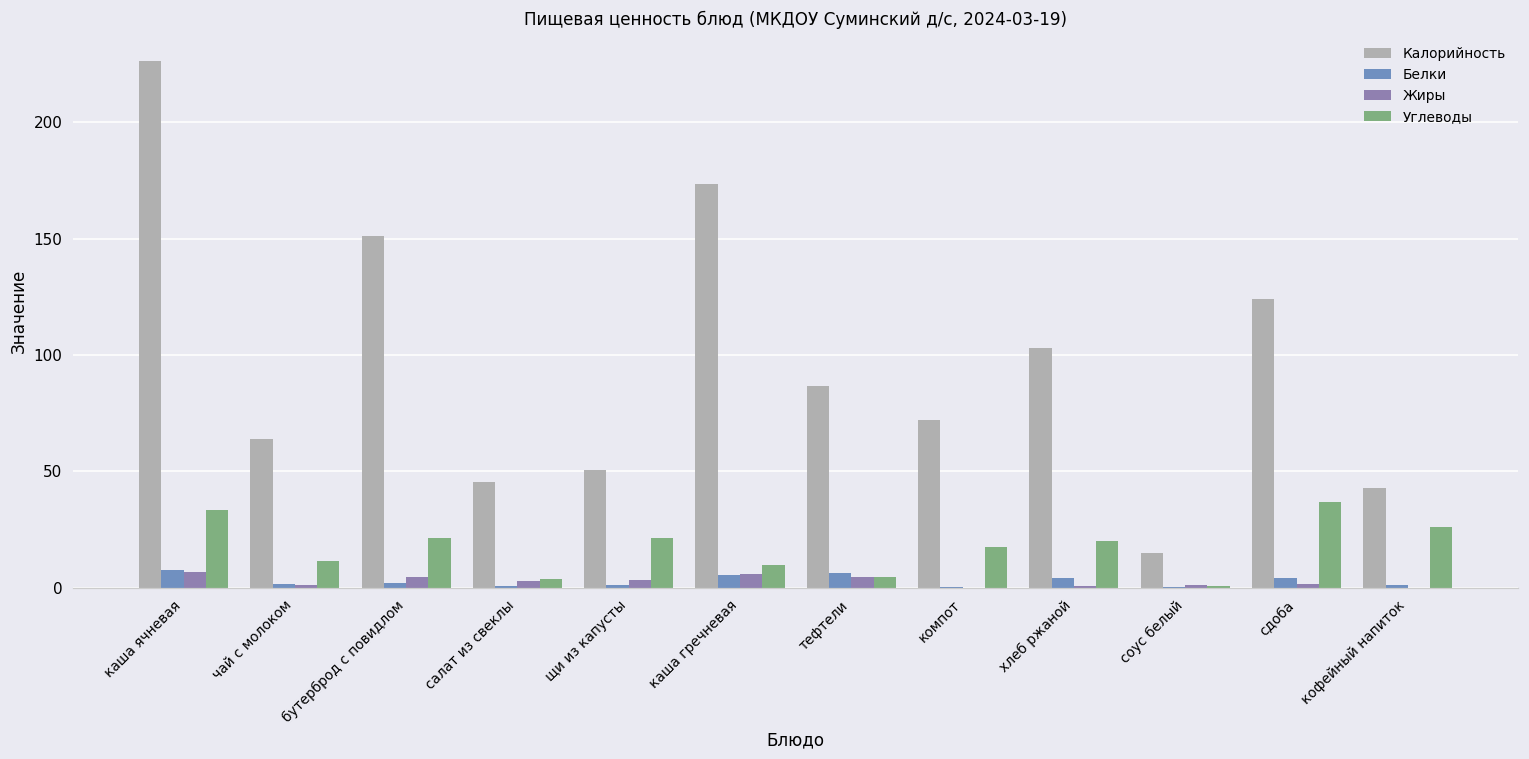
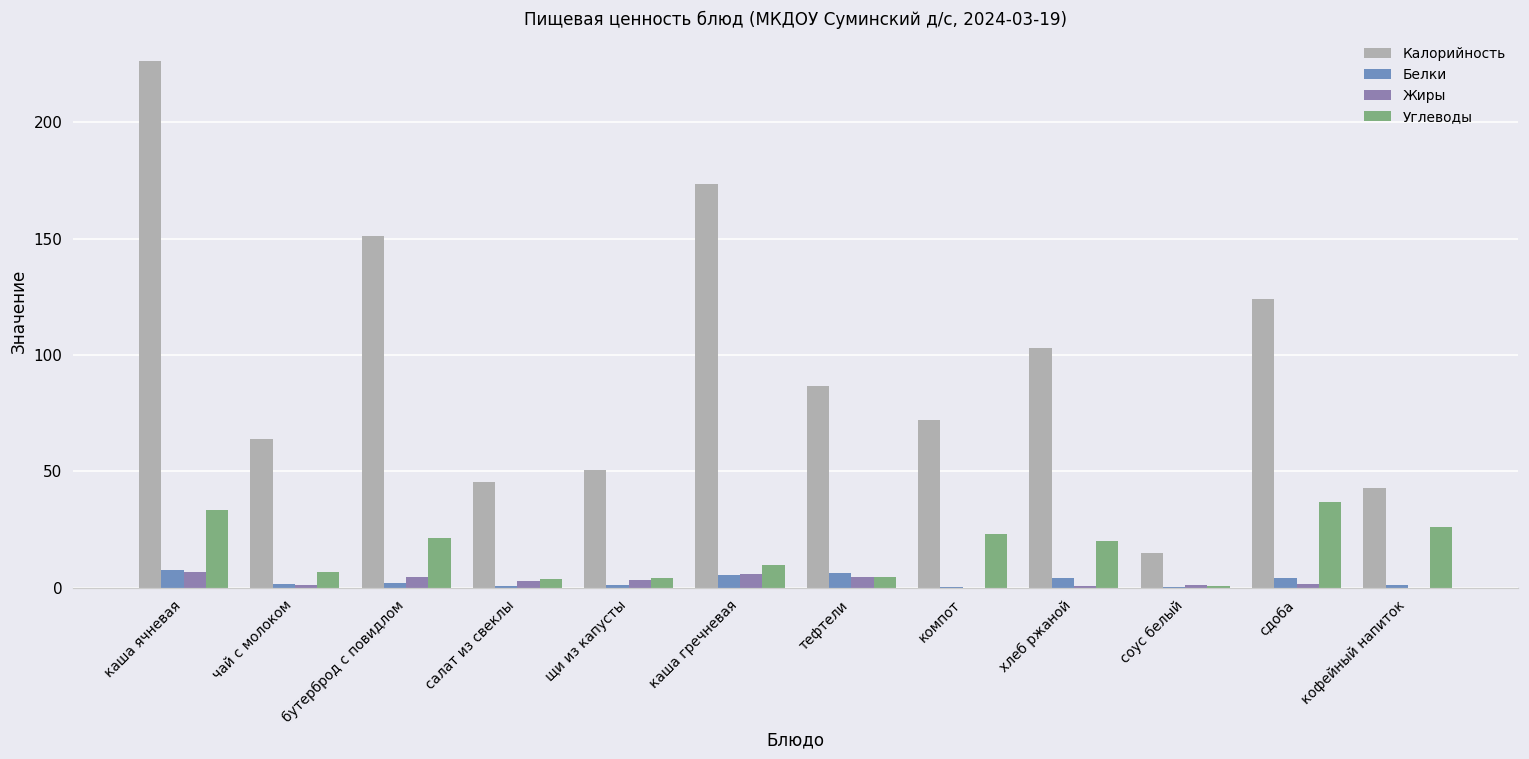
Углеводы, чай с молоком: 12 -> 7
Углеводы, щи из капусты: 22 -> 4
Углеводы, компот: 18 -> 23
